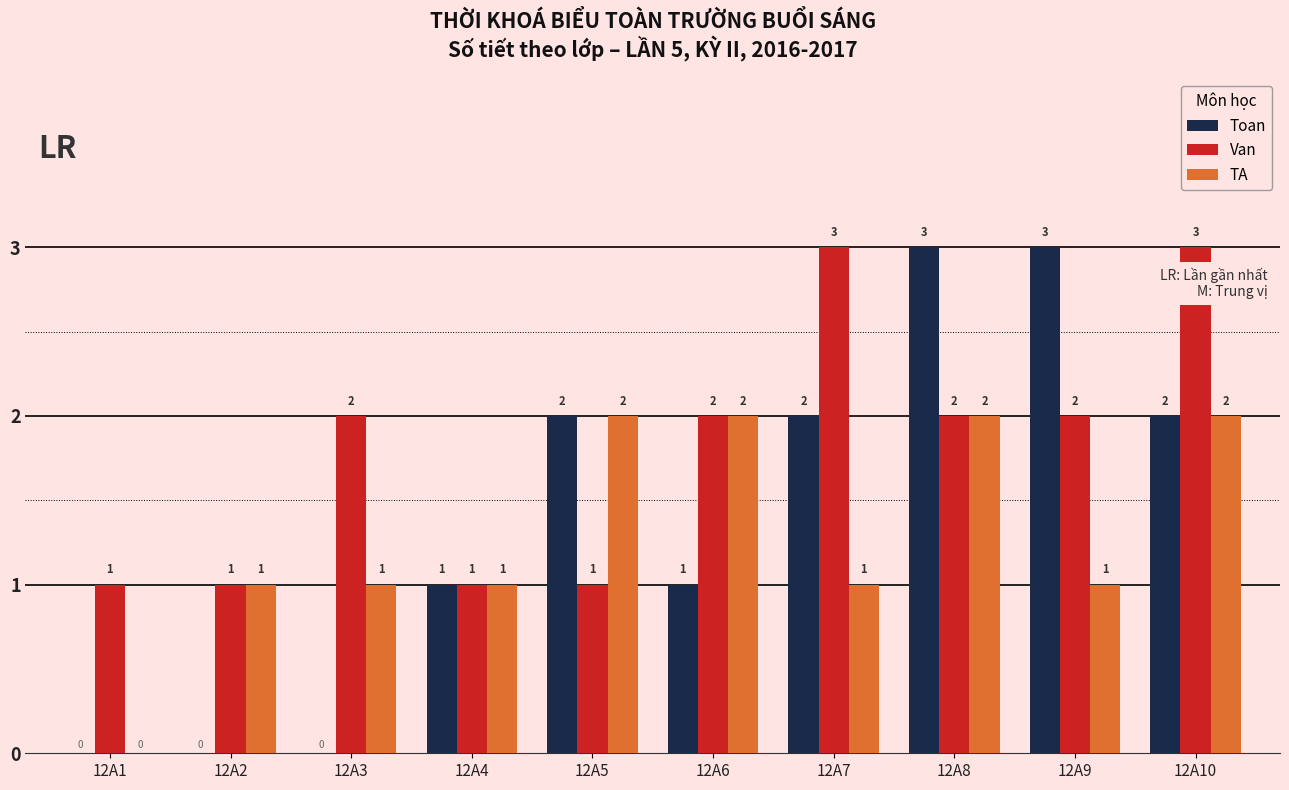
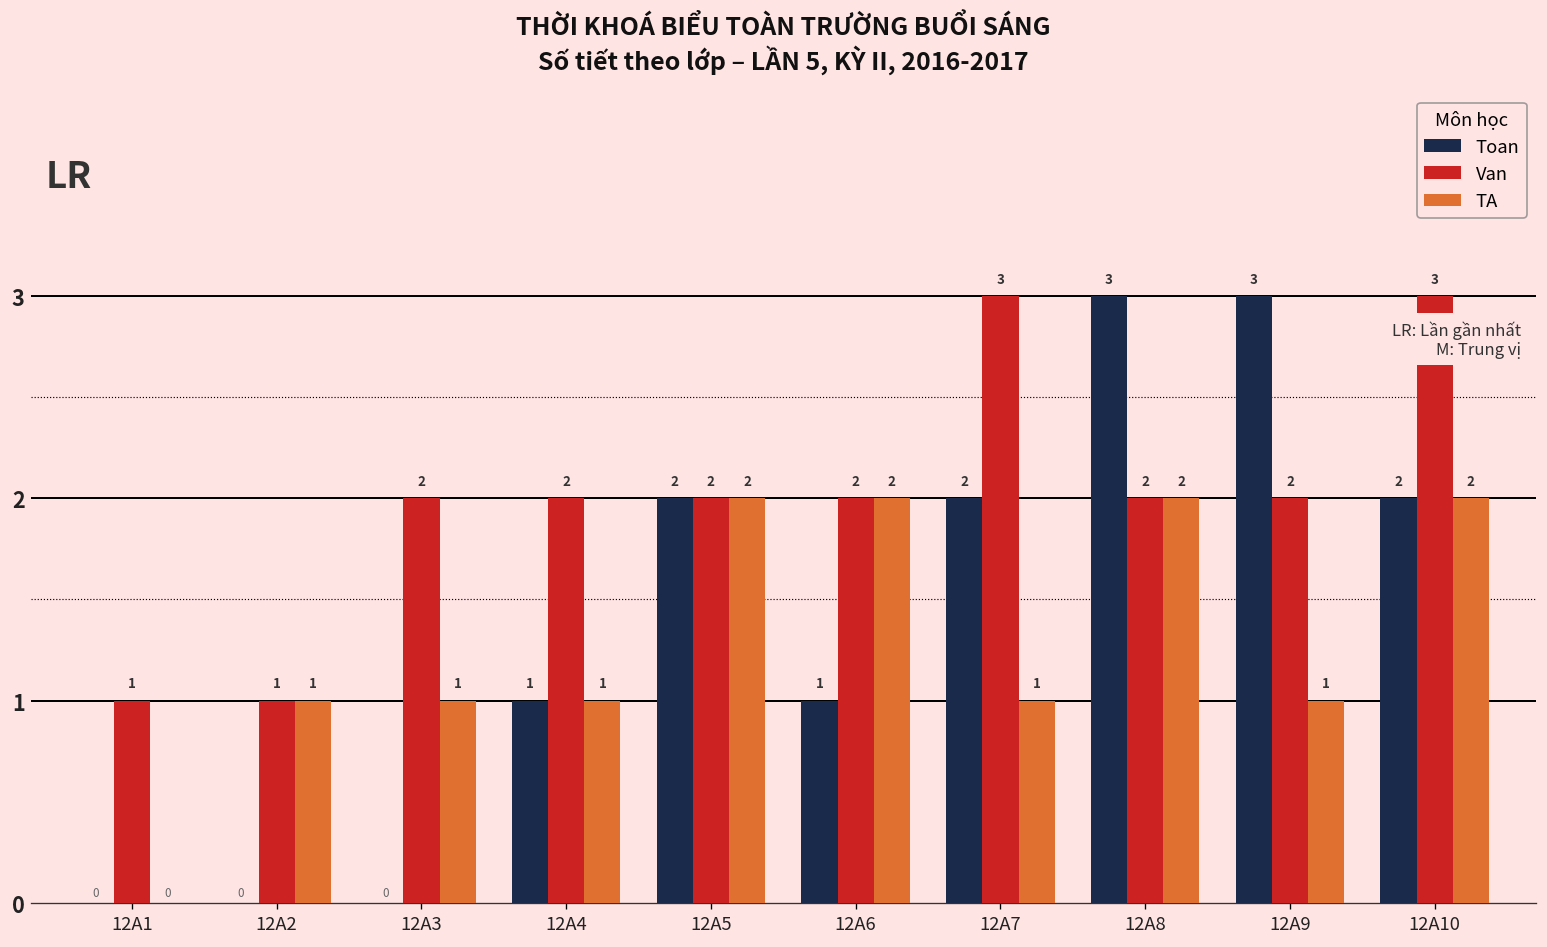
Van, 12A4: 1 -> 2
Van, 12A5: 1 -> 2
